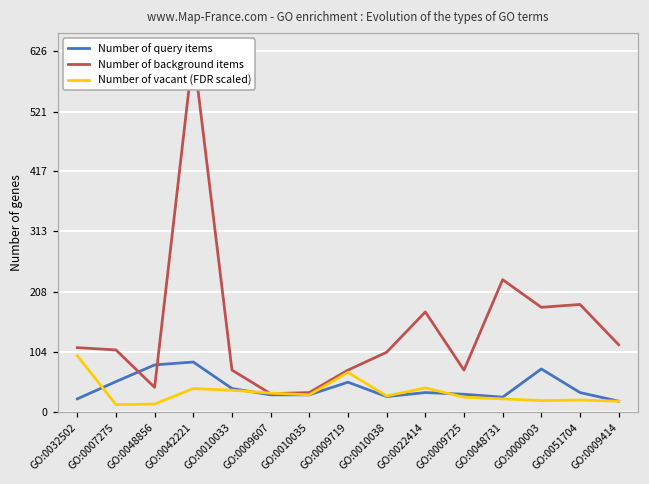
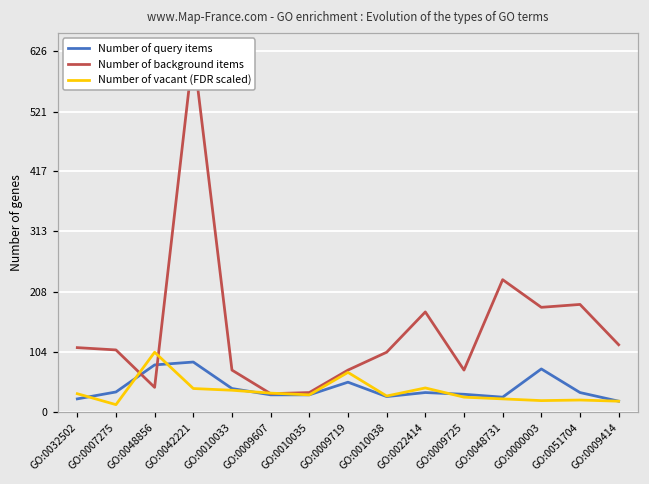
Number of vacant (FDR scaled), GO:0032502: 100 -> 30
Number of query items, GO:0007275: 50 -> 30
Number of vacant (FDR scaled), GO:0048856: 10 -> 100
